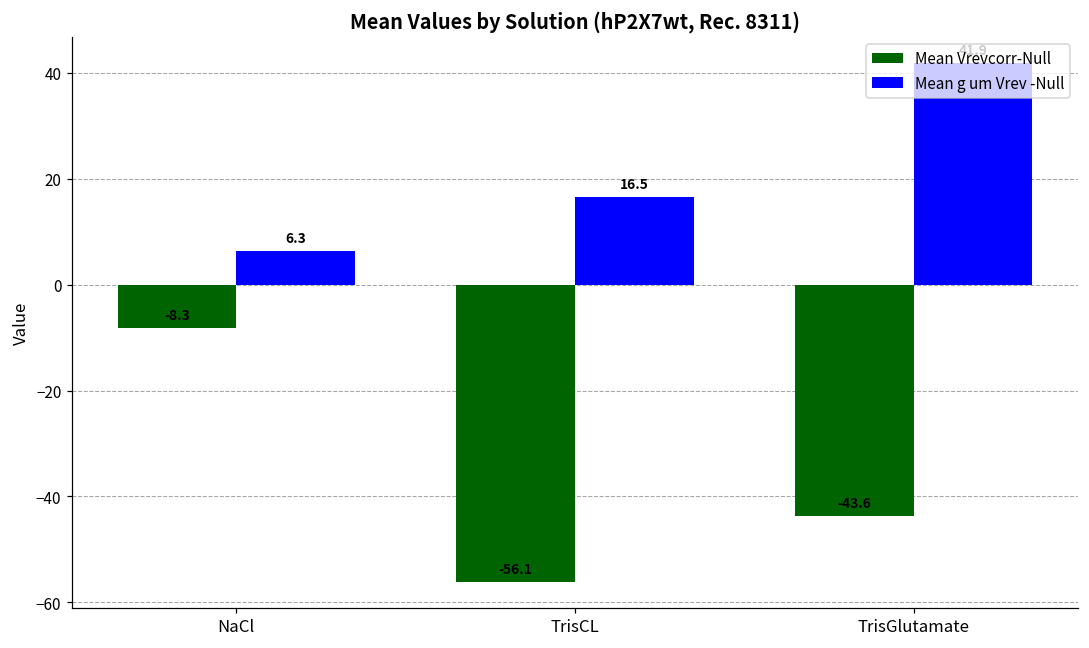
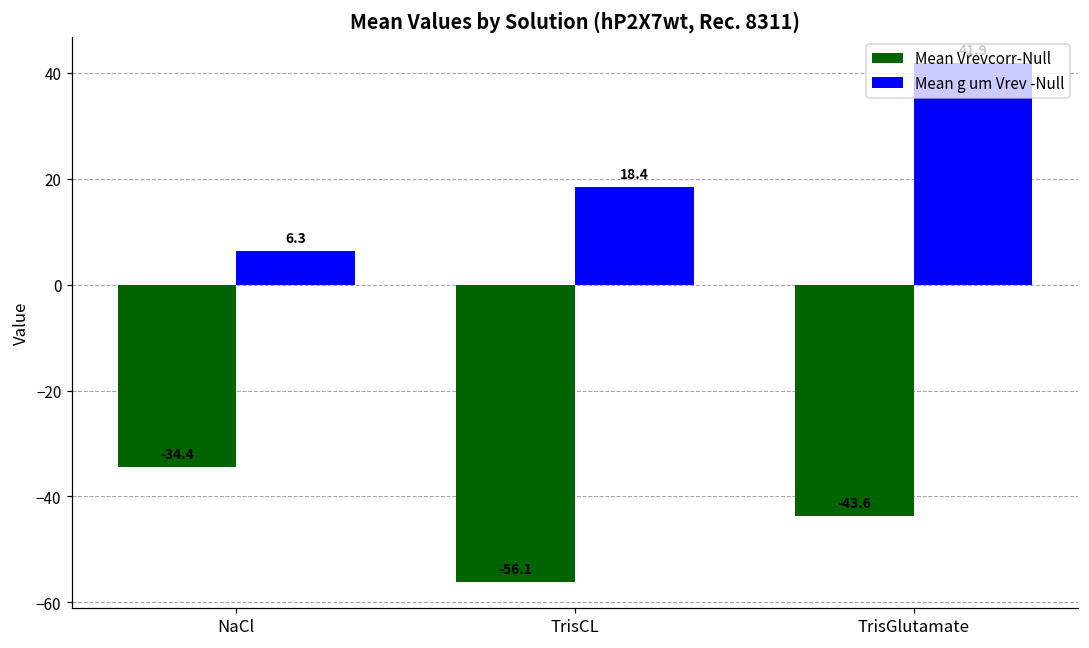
Mean Vrevcorr-Null, NaCl: -8.3 -> -34.4
Mean g um Vrev -Null, TrisCL: 16.5 -> 18.4
